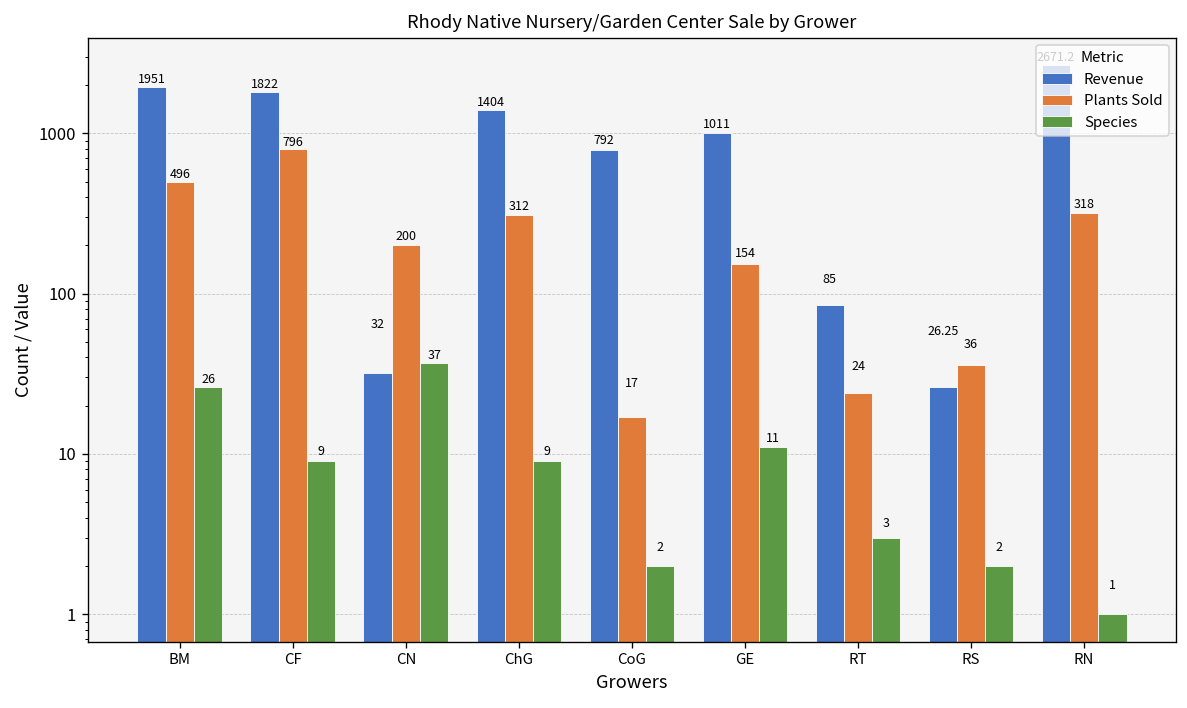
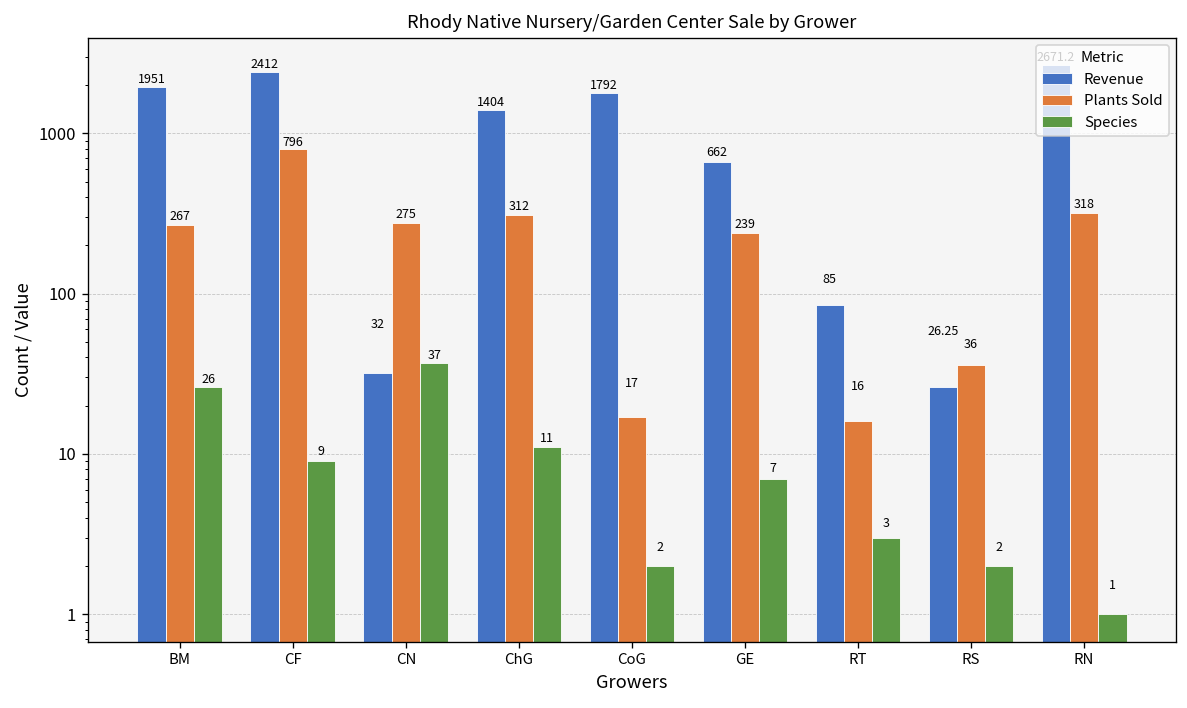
Plants Sold, BM: 496 -> 267
Revenue, CF: 1822 -> 2412
Plants Sold, CN: 200 -> 275
Species, ChG: 9 -> 11
Revenue, CoG: 792 -> 1792
Revenue, GE: 1011 -> 662
Plants Sold, GE: 154 -> 239
Species, GE: 11 -> 7
Plants Sold, RT: 24 -> 16
